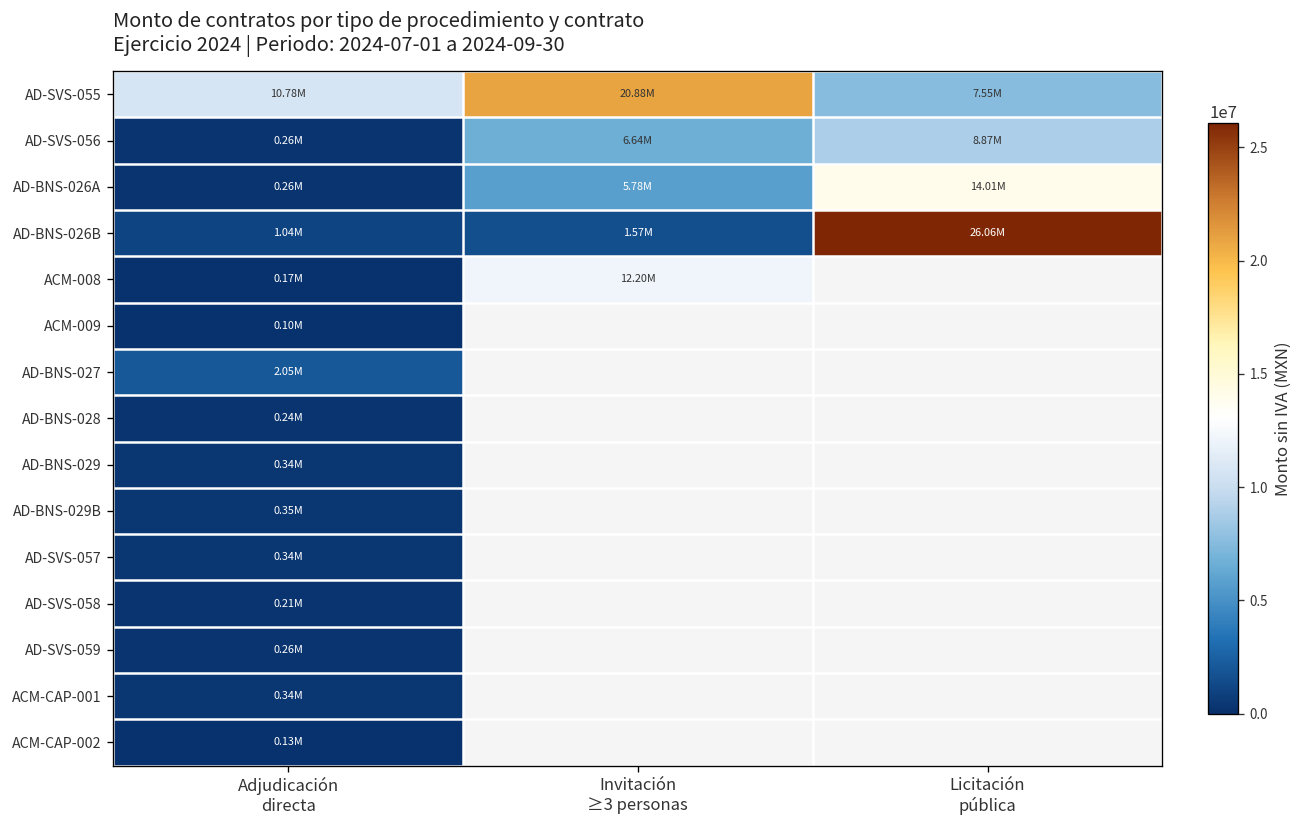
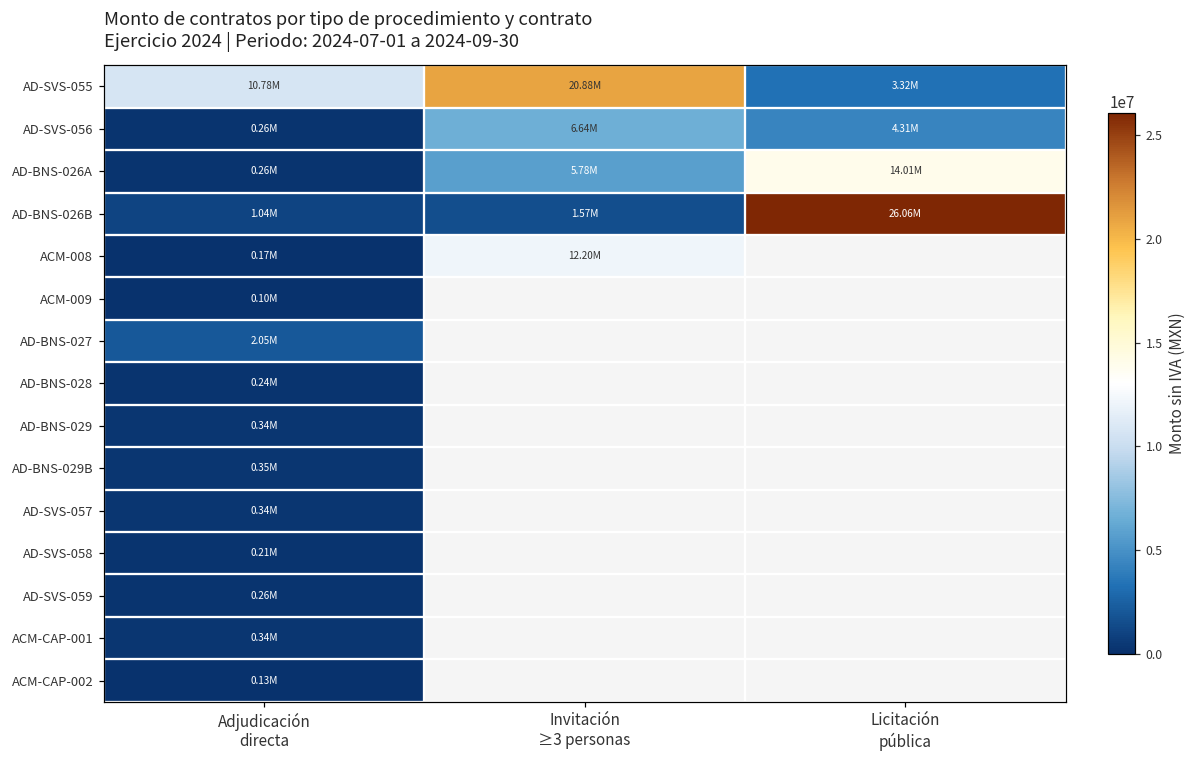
AD-SVS-055, Licitación pública: 7.55M -> 3.32M
AD-SVS-056, Licitación pública: 8.87M -> 4.31M
